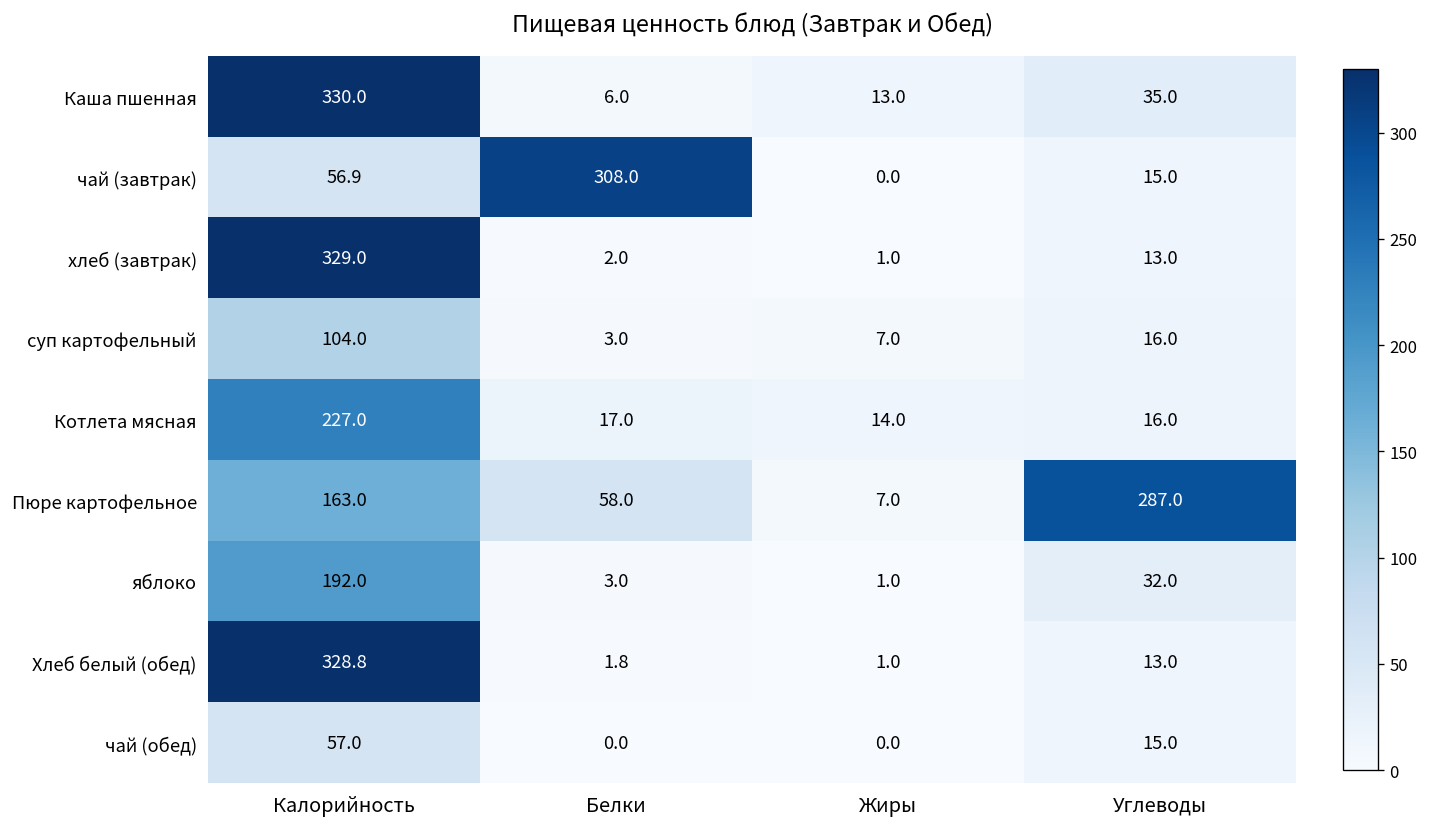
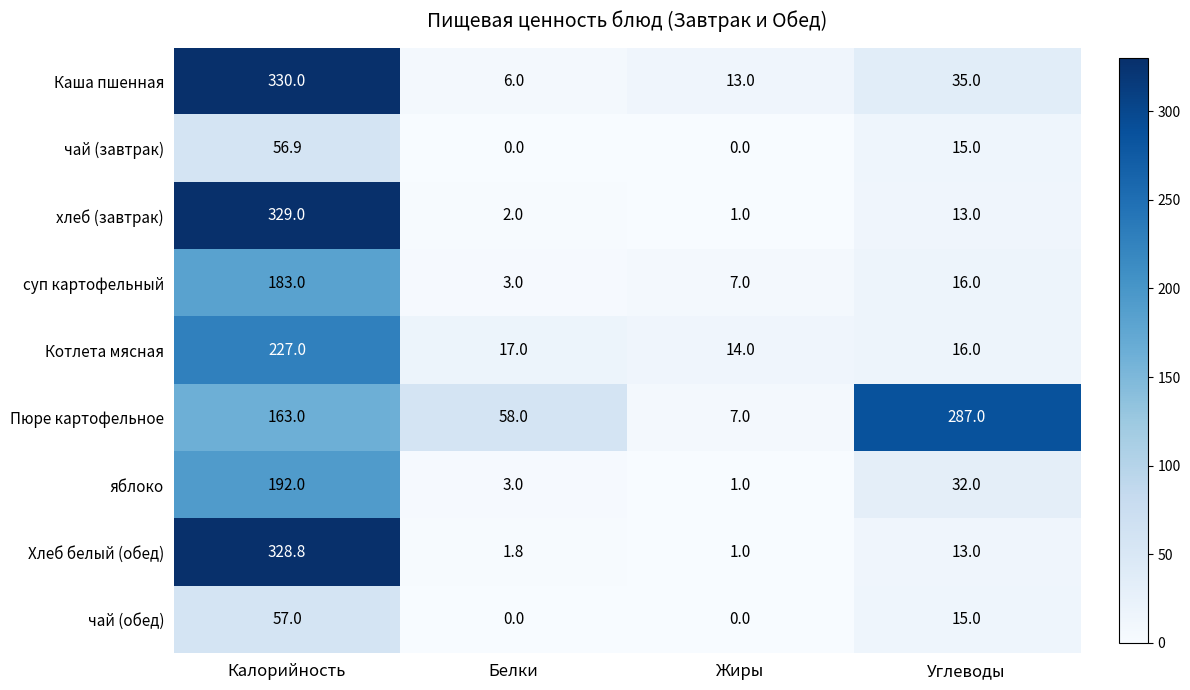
чай (завтрак), Белки: 308.0 -> 0.0
суп картофельный, Калорийность: 104.0 -> 183.0
